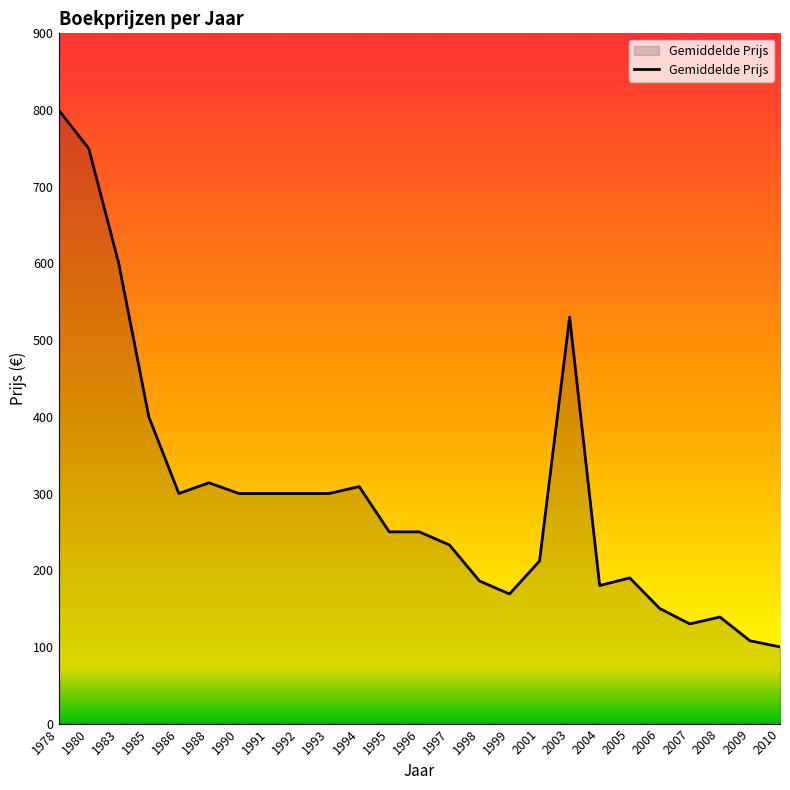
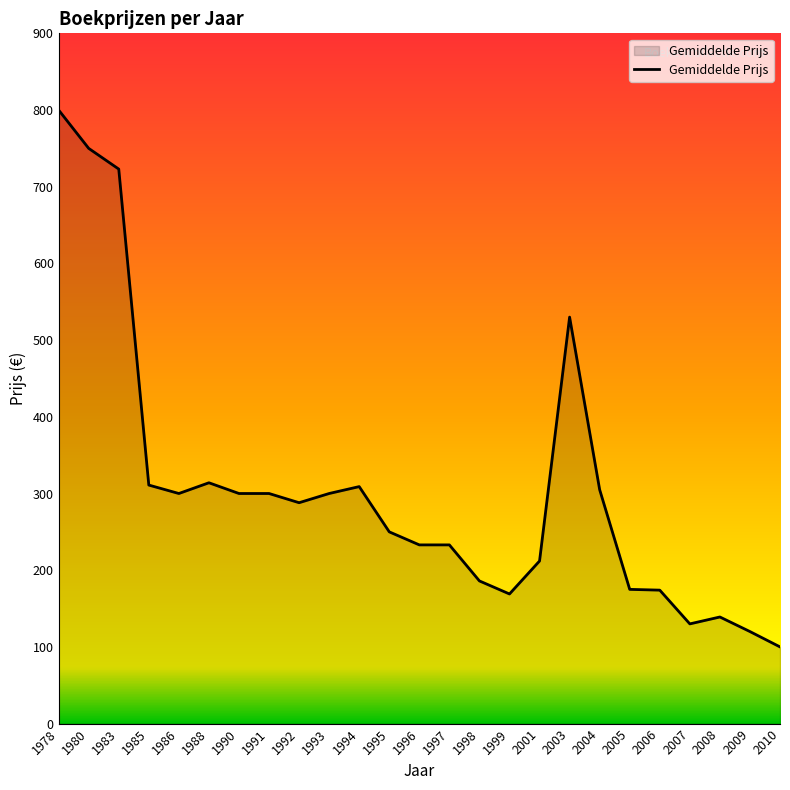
1983: 600 -> 720
1985: 400 -> 310
1992: 300 -> 290
1996: 250 -> 230
2004: 180 -> 310
2005: 190 -> 180
2006: 150 -> 170
2009: 110 -> 120
